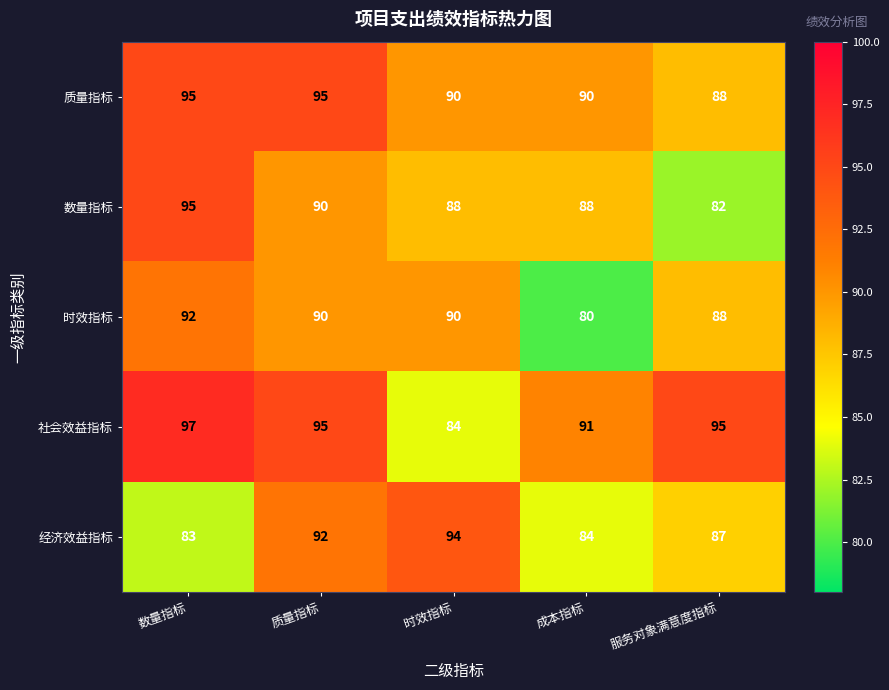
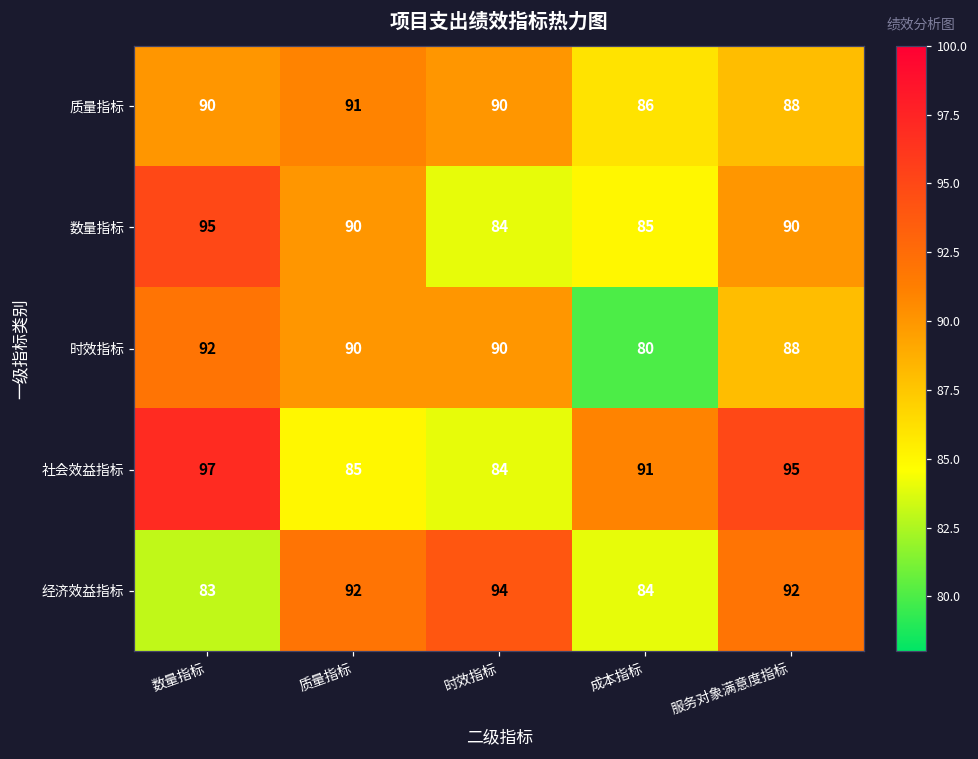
质量指标, 数量指标: 95 -> 90
质量指标, 质量指标: 95 -> 91
质量指标, 成本指标: 90 -> 86
数量指标, 时效指标: 88 -> 84
数量指标, 成本指标: 88 -> 85
数量指标, 服务对象满意度指标: 82 -> 90
社会效益指标, 质量指标: 95 -> 85
经济效益指标, 服务对象满意度指标: 87 -> 92
